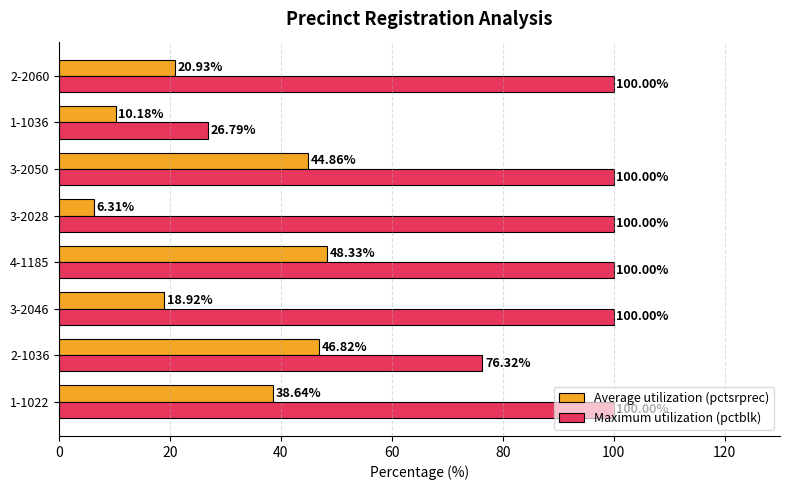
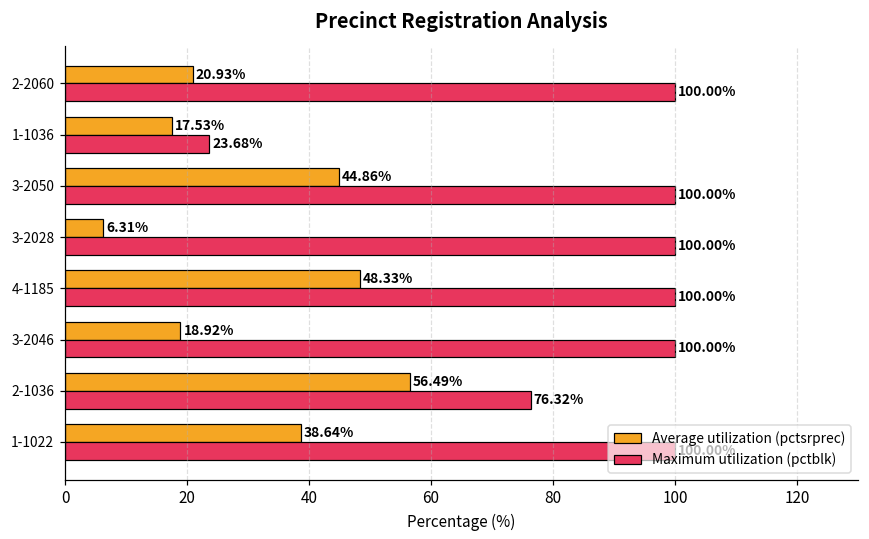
Average utilization (pctsrprec), 1-1036: 10.18% -> 17.53%
Maximum utilization (pctblk), 1-1036: 26.79% -> 23.68%
Average utilization (pctsrprec), 2-1036: 46.82% -> 56.49%
